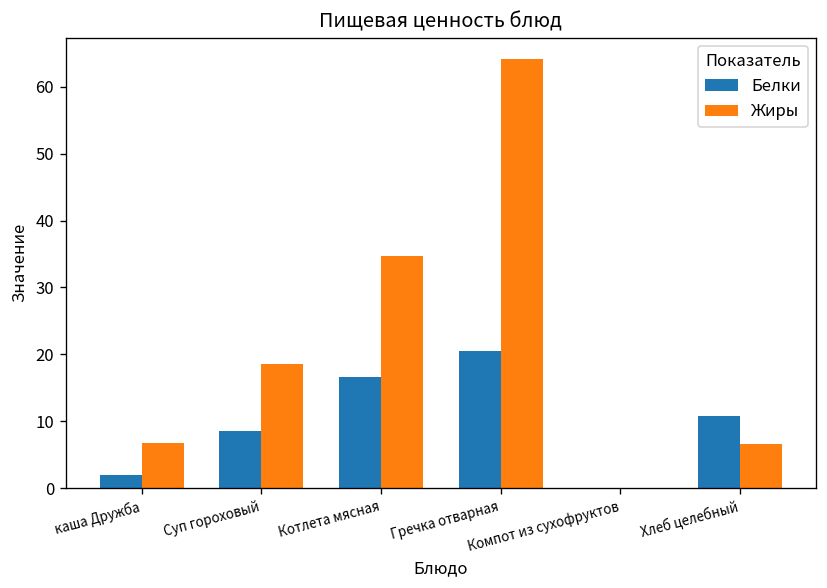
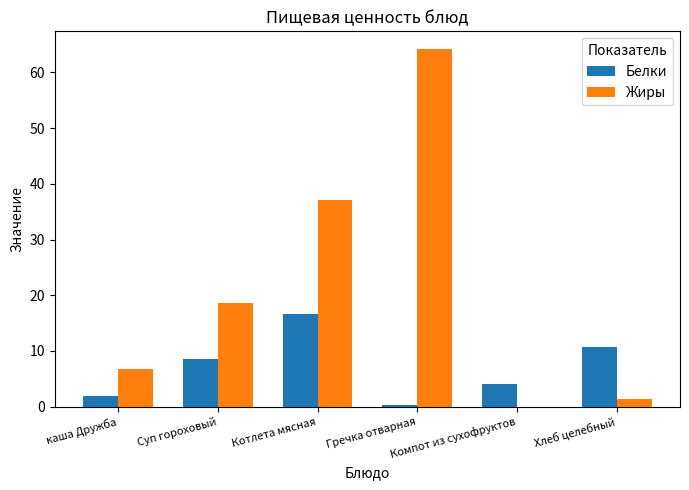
Жиры, Котлета мясная: 35 -> 37
Белки, Гречка отварная: 21 -> 0
Белки, Компот из сухофруктов: 0 -> 4
Жиры, Хлеб целебный: 7 -> 1
